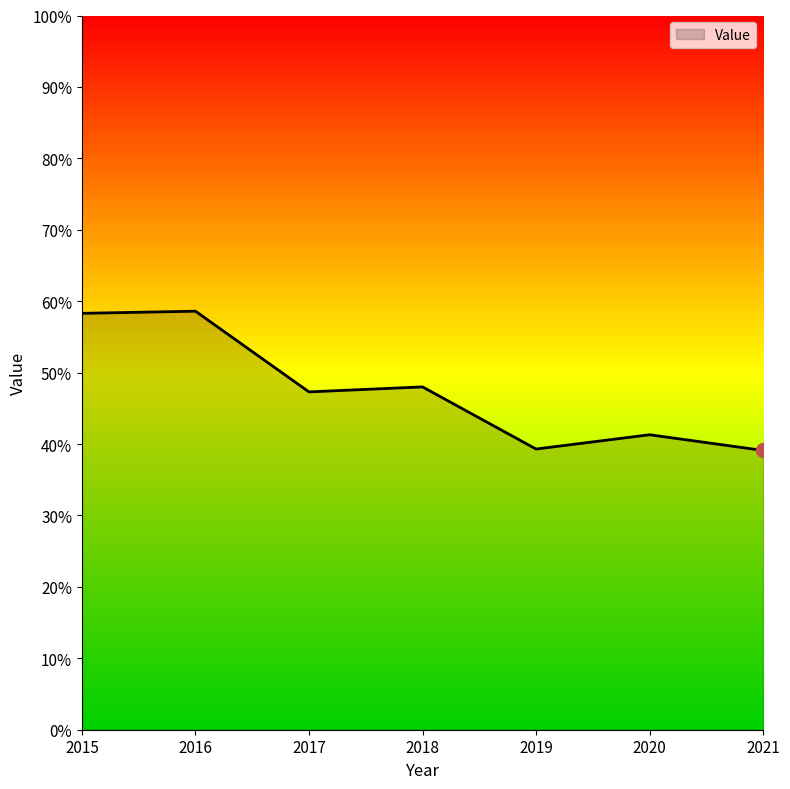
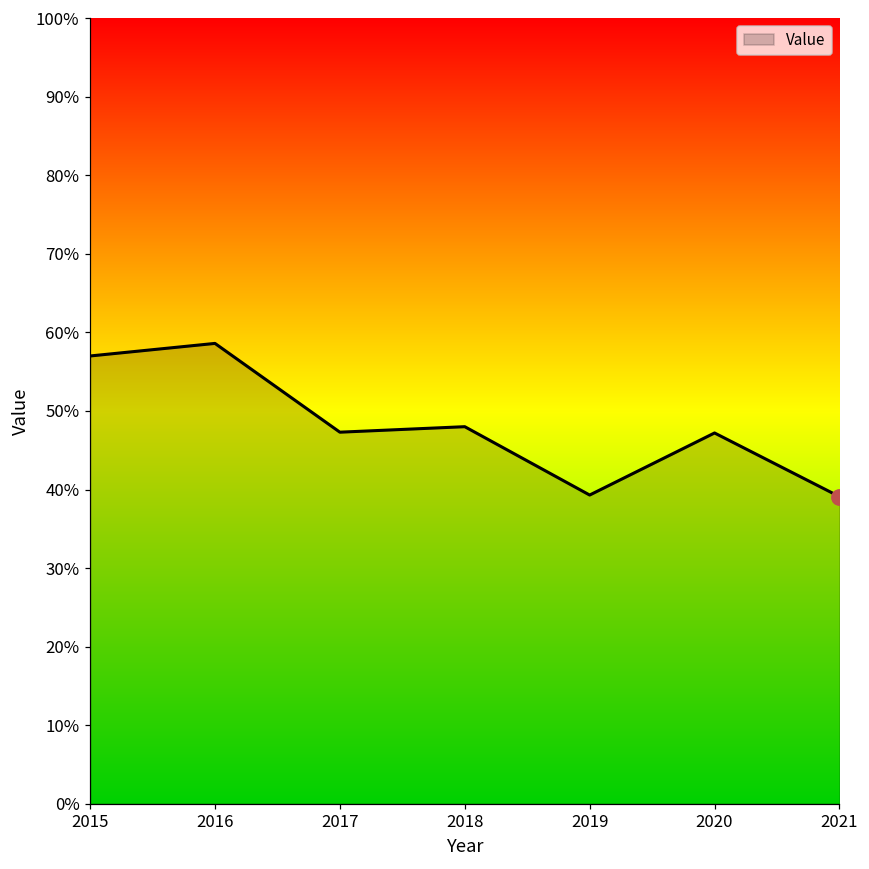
Value, 2015: 58% -> 57%
Value, 2020: 41% -> 47%
